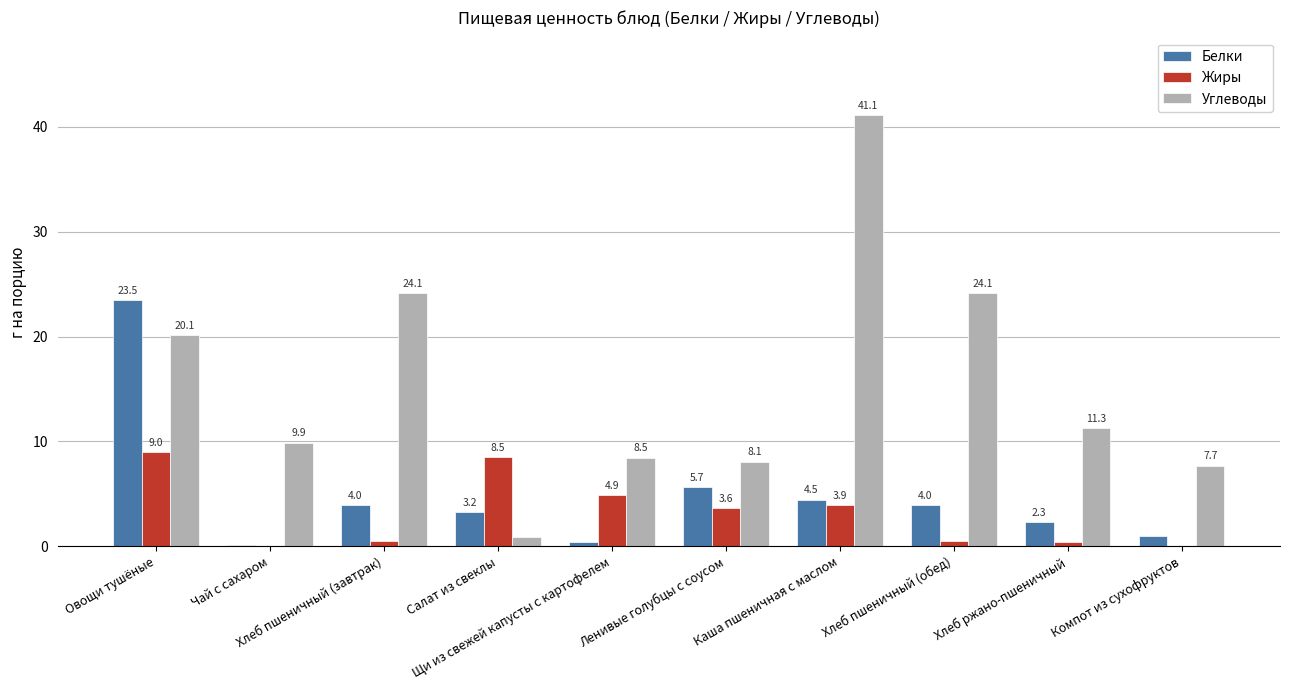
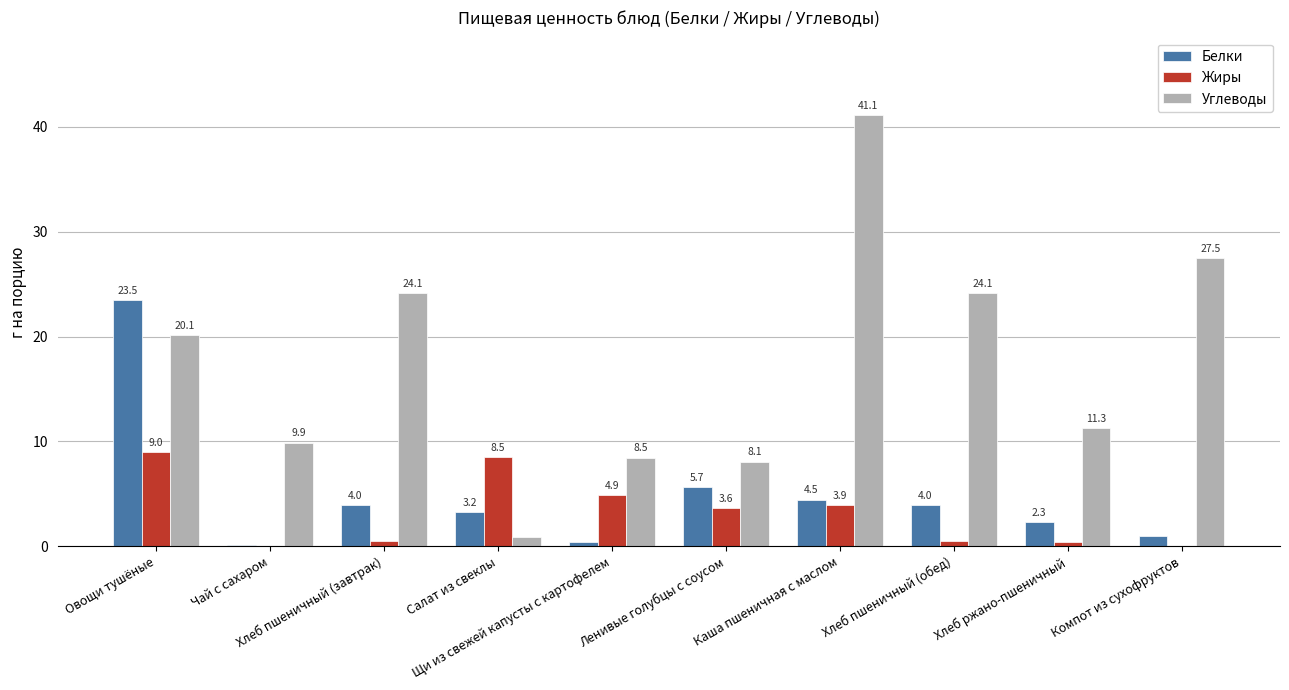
Углеводы, Компот из сухофруктов: 7.7 -> 27.5
